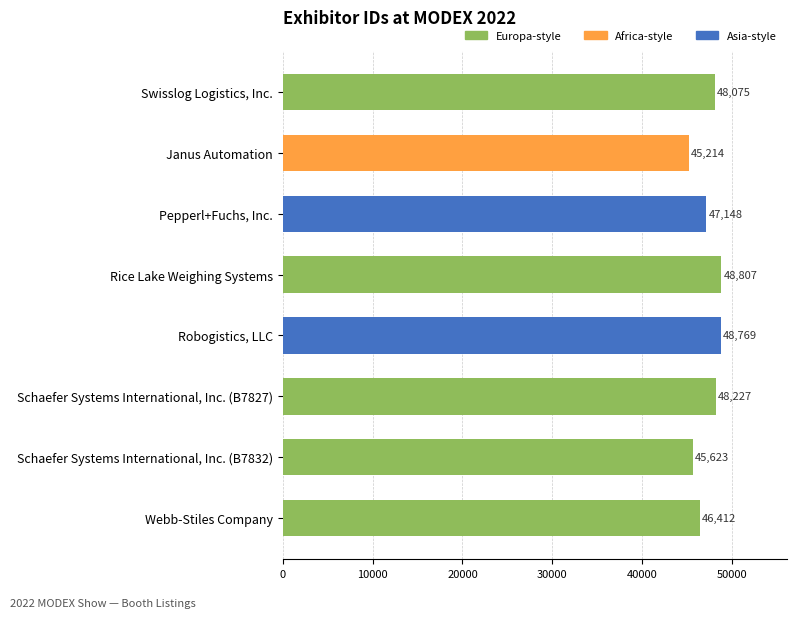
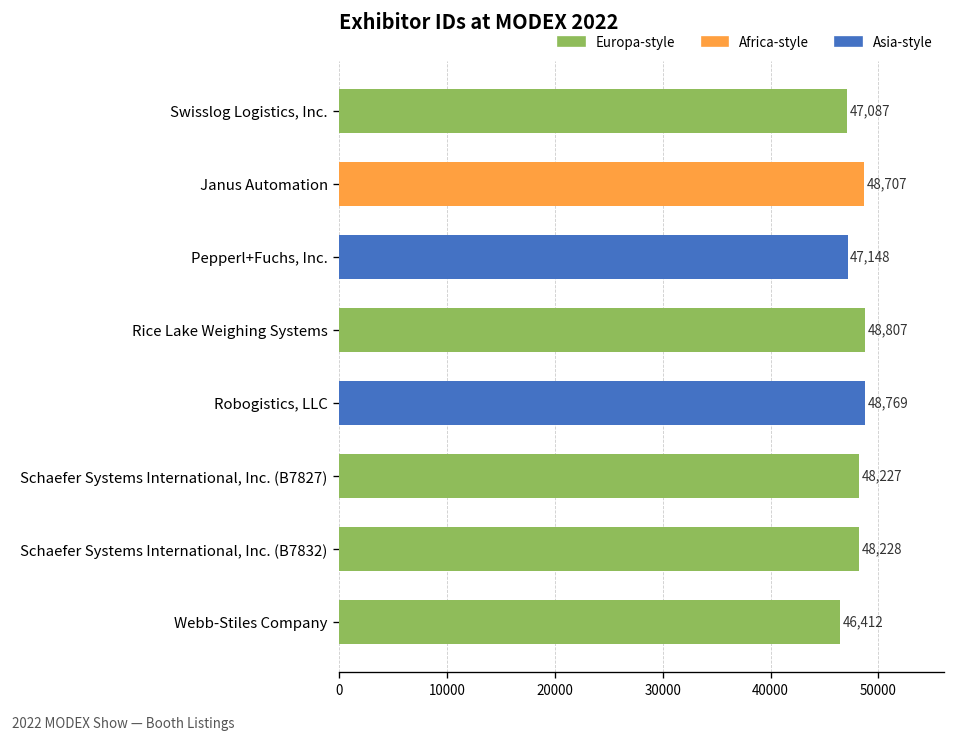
Swisslog Logistics, Inc.: 48,075 -> 47,087
Janus Automation: 45,214 -> 48,707
Schaefer Systems International, Inc. (B7832): 45,623 -> 48,228
